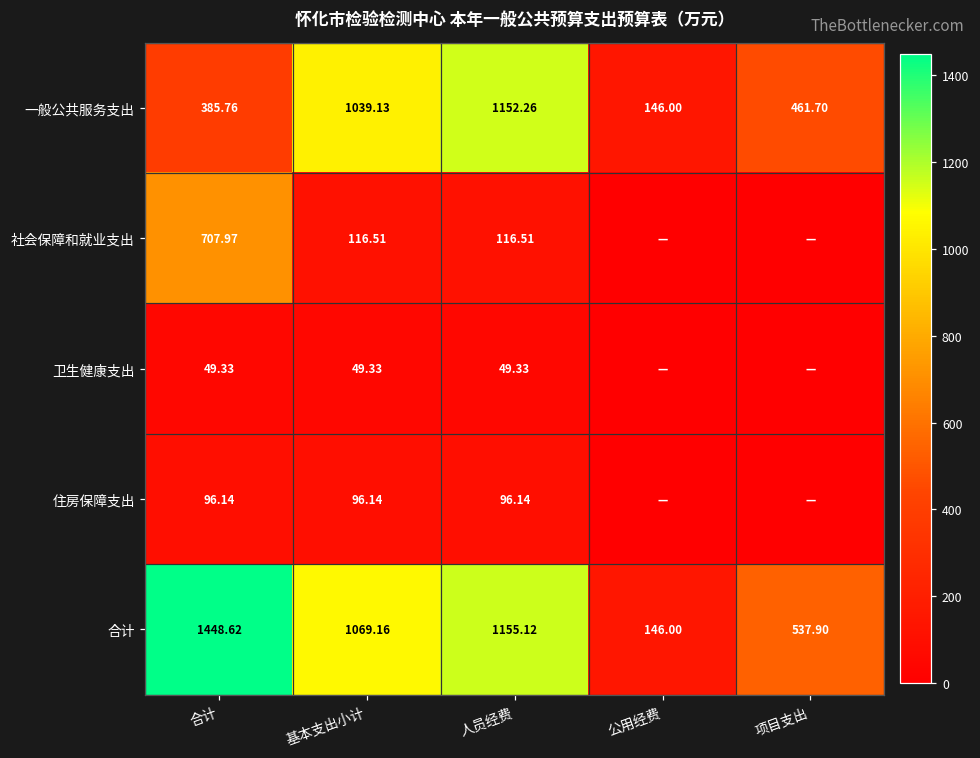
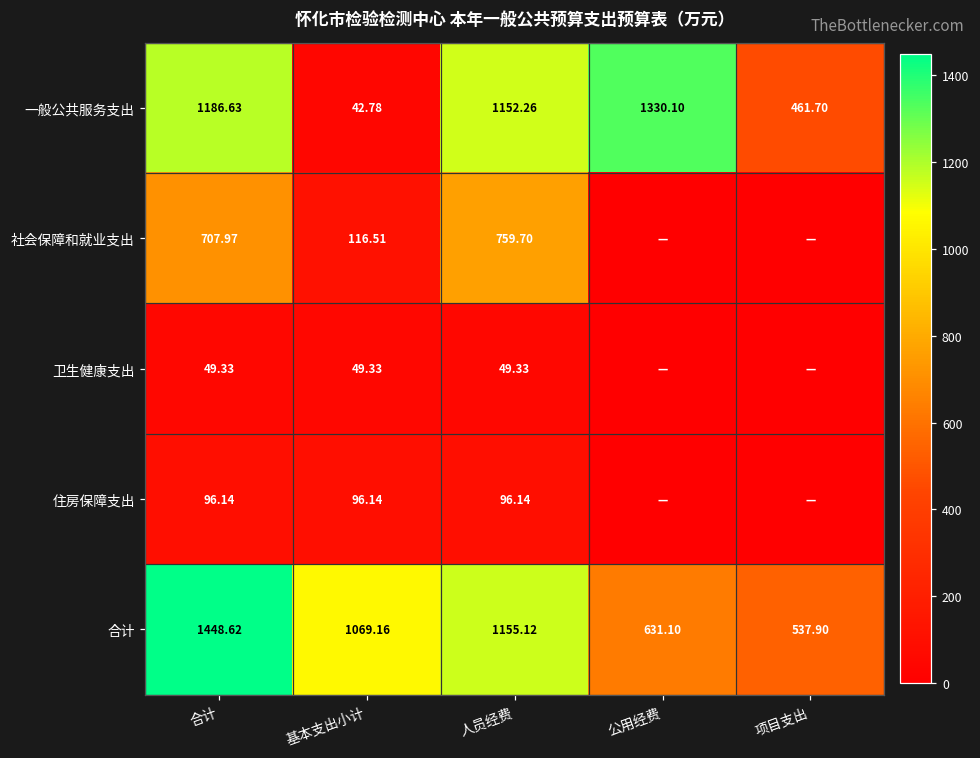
一般公共服务支出, 合计: 385.76 -> 1186.63
一般公共服务支出, 基本支出小计: 1039.13 -> 42.78
一般公共服务支出, 公用经费: 146.00 -> 1330.10
社会保障和就业支出, 人员经费: 116.51 -> 759.70
合计, 公用经费: 146.00 -> 631.10
